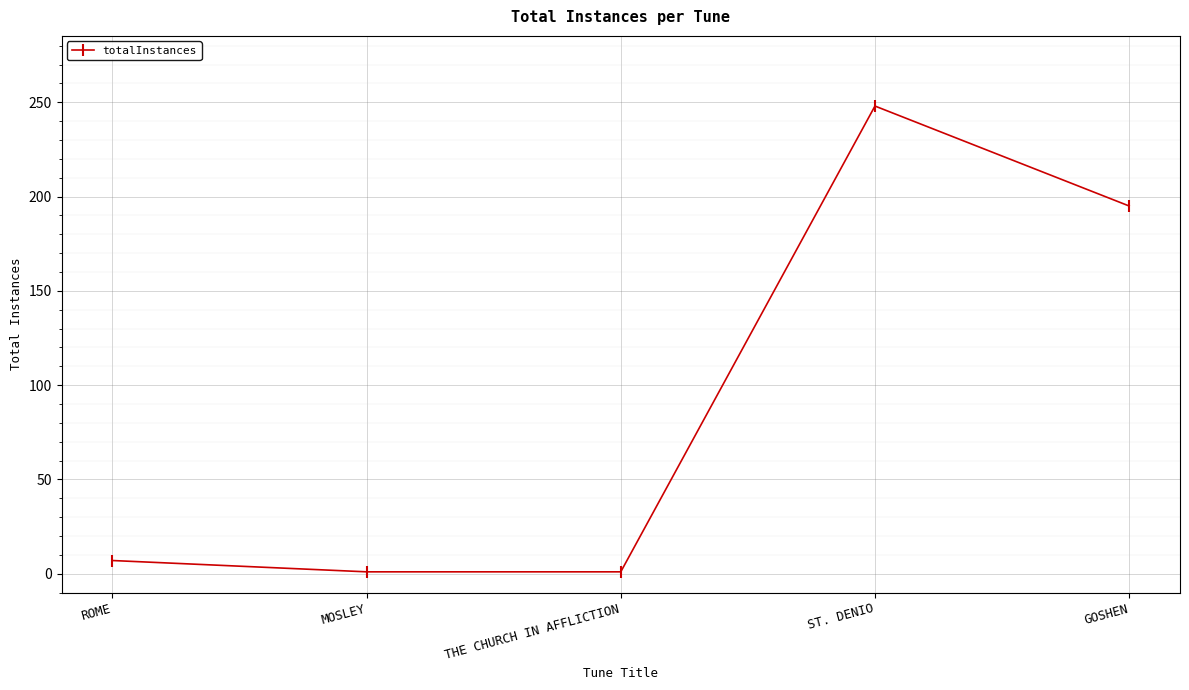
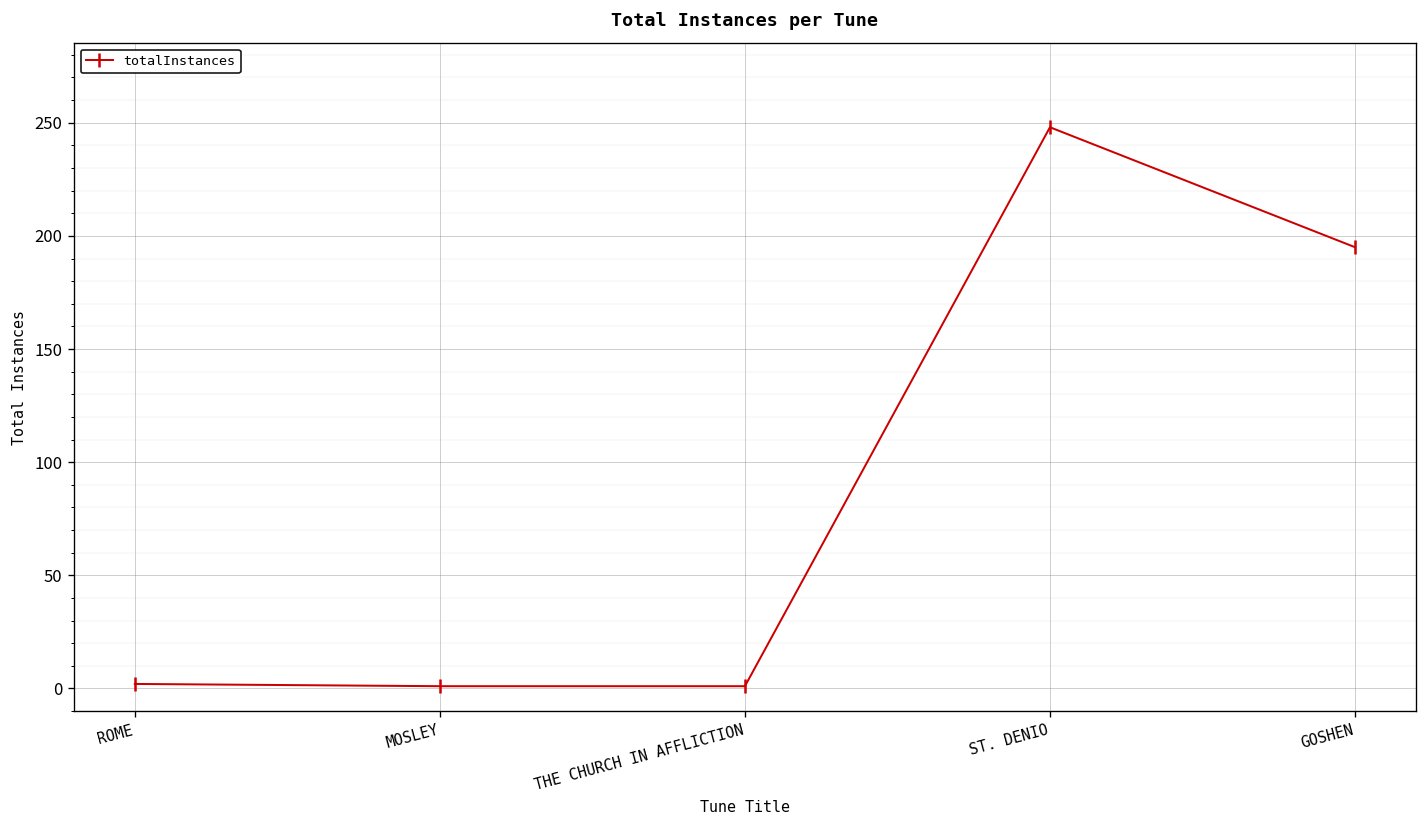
ROME: 7 -> 2
